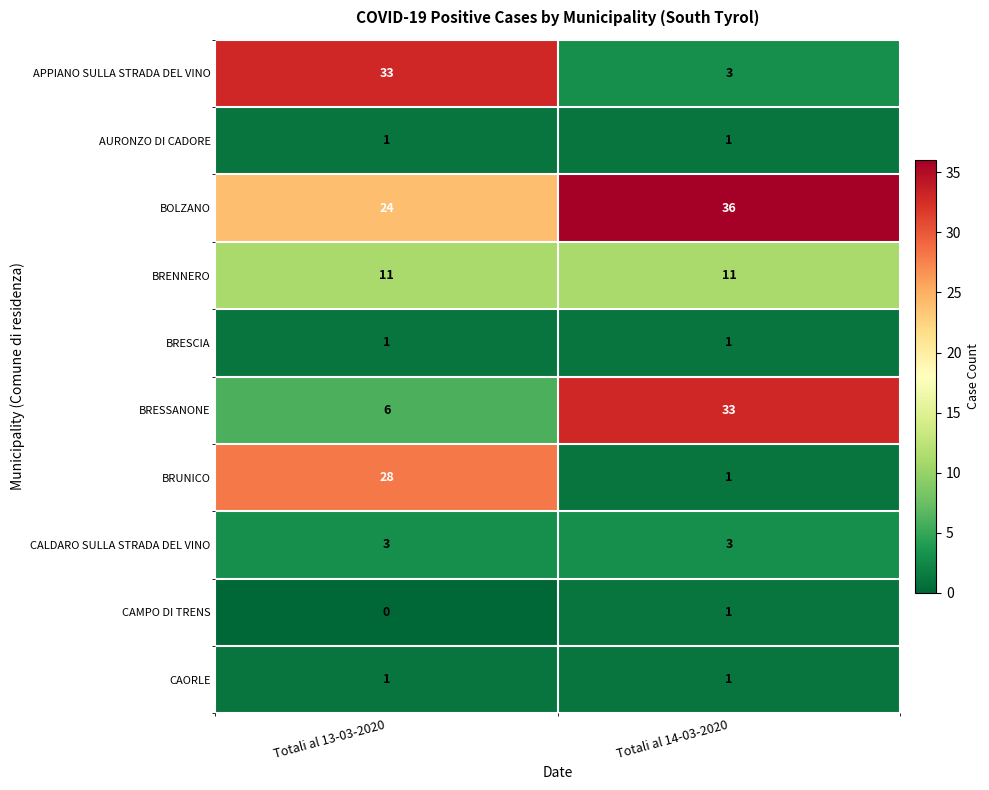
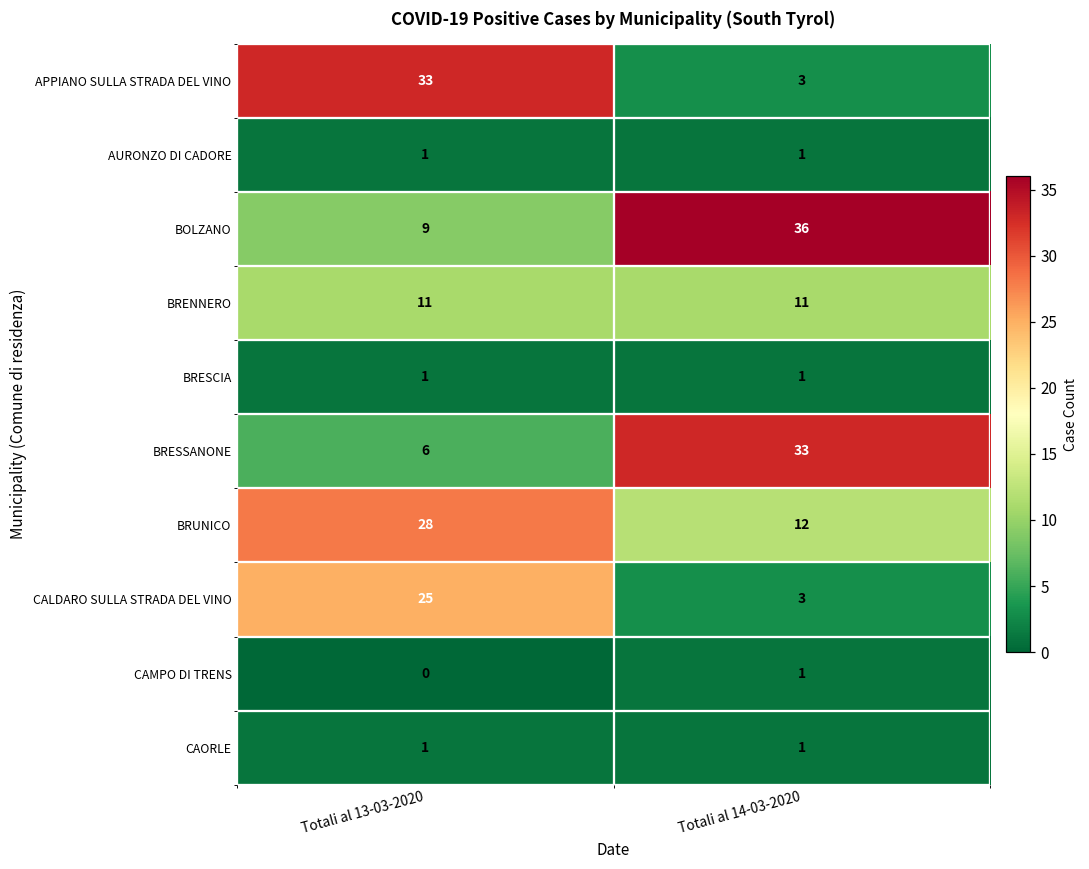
BOLZANO, Totali al 13-03-2020: 24 -> 9
BRUNICO, Totali al 14-03-2020: 1 -> 12
CALDARO SULLA STRADA DEL VINO, Totali al 13-03-2020: 3 -> 25
